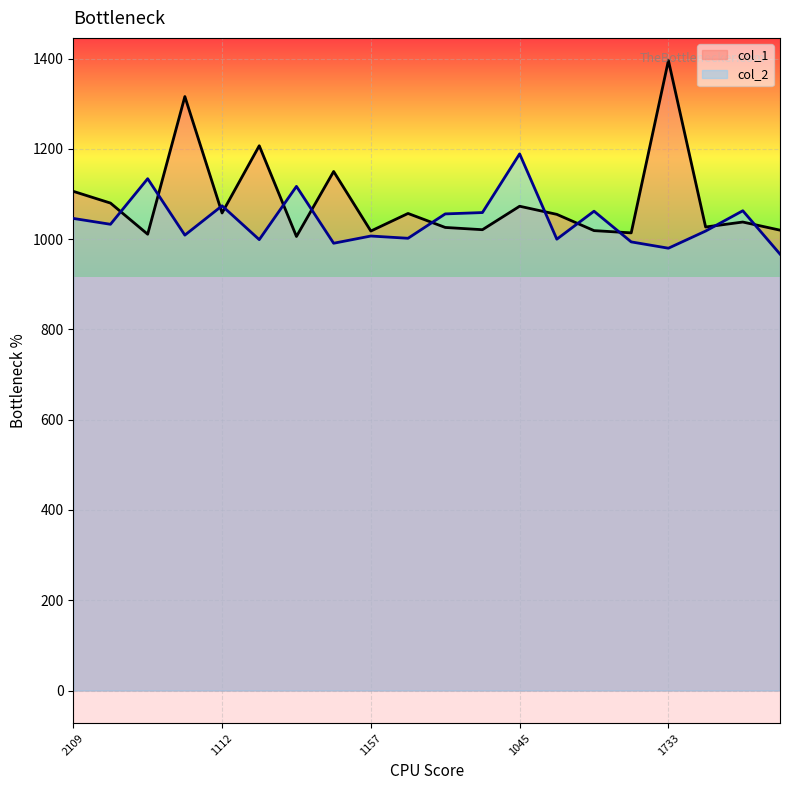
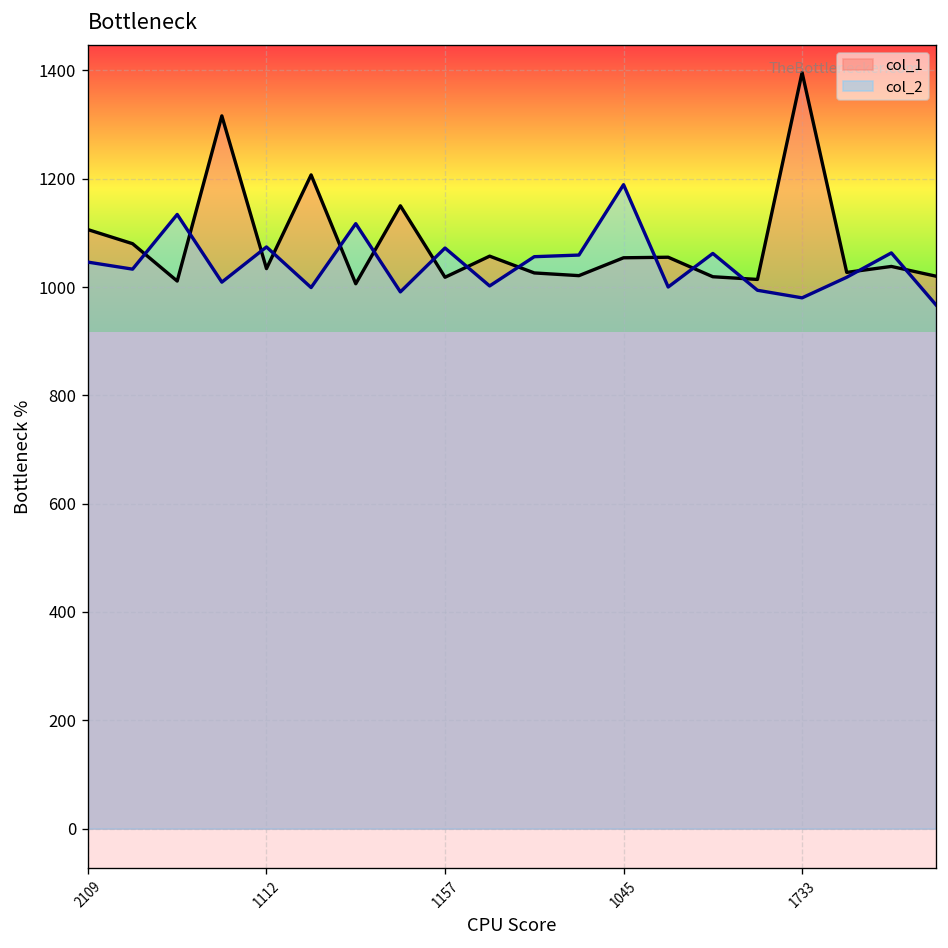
col_1, 1112: 1060 -> 1030
col_2, 1157: 1010 -> 1070
col_1, 1045: 1070 -> 1050
